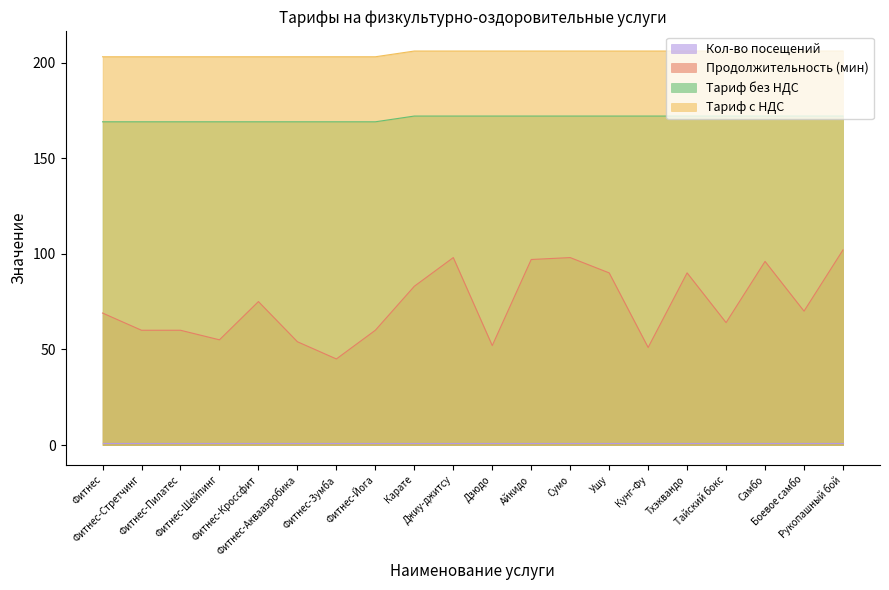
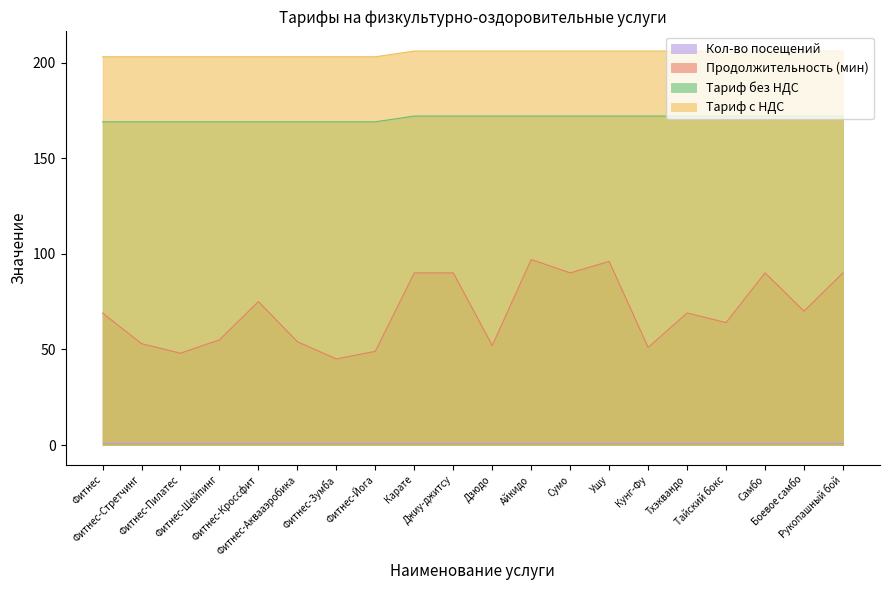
Продолжительность (мин), Фитнес-Стретчинг: 60 -> 53
Продолжительность (мин), Фитнес-Пилатес: 60 -> 48
Продолжительность (мин), Фитнес-Йога: 60 -> 49
Продолжительность (мин), Карате: 83 -> 90
Продолжительность (мин), Джиу-джитсу: 98 -> 90
Продолжительность (мин), Сумо: 98 -> 90
Продолжительность (мин), Ушу: 90 -> 96
Продолжительность (мин), Тхэквандо: 90 -> 69
Продолжительность (мин), Самбо: 96 -> 90
Продолжительность (мин), Рукопашный бой: 102 -> 90
